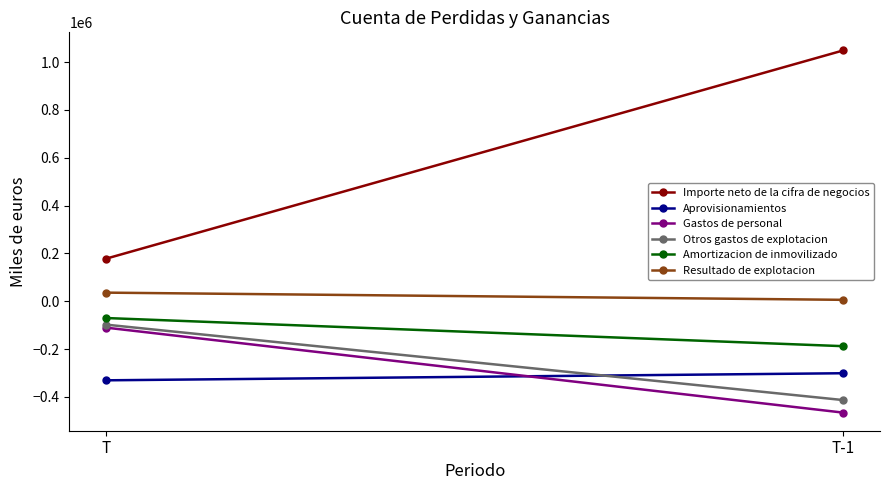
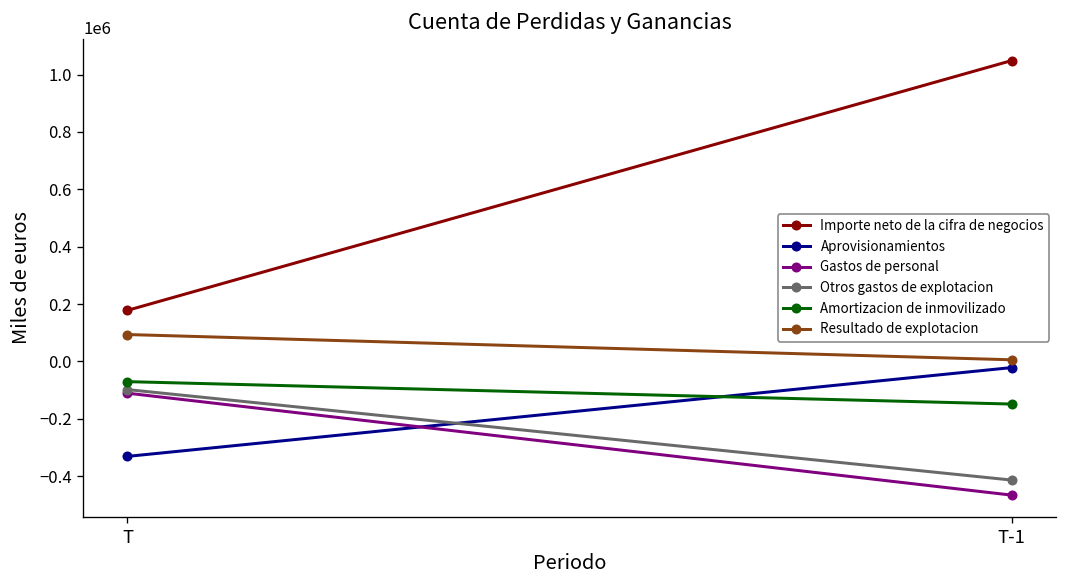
Resultado de explotacion, T: 40000 -> 90000
Aprovisionamientos, T-1: -300000 -> -20000
Amortizacion de inmovilizado, T-1: -190000 -> -150000
